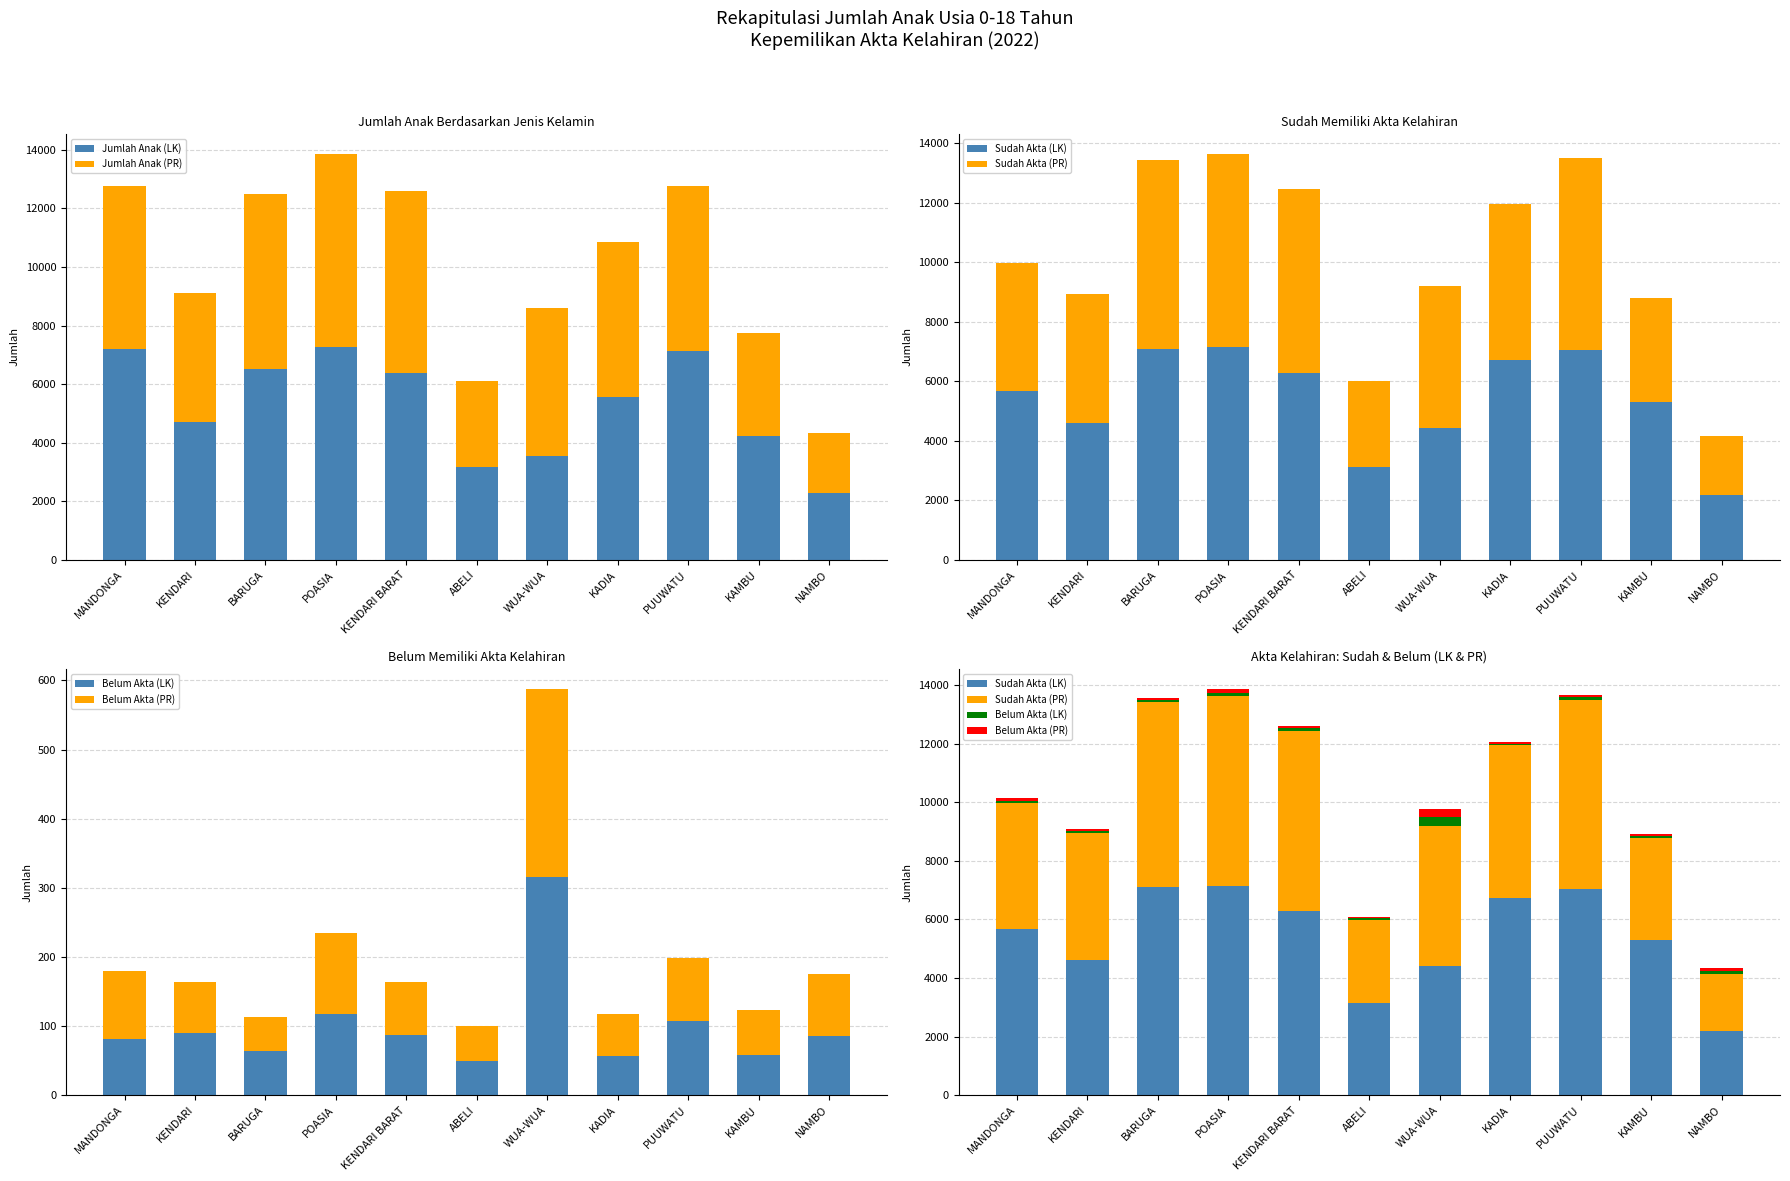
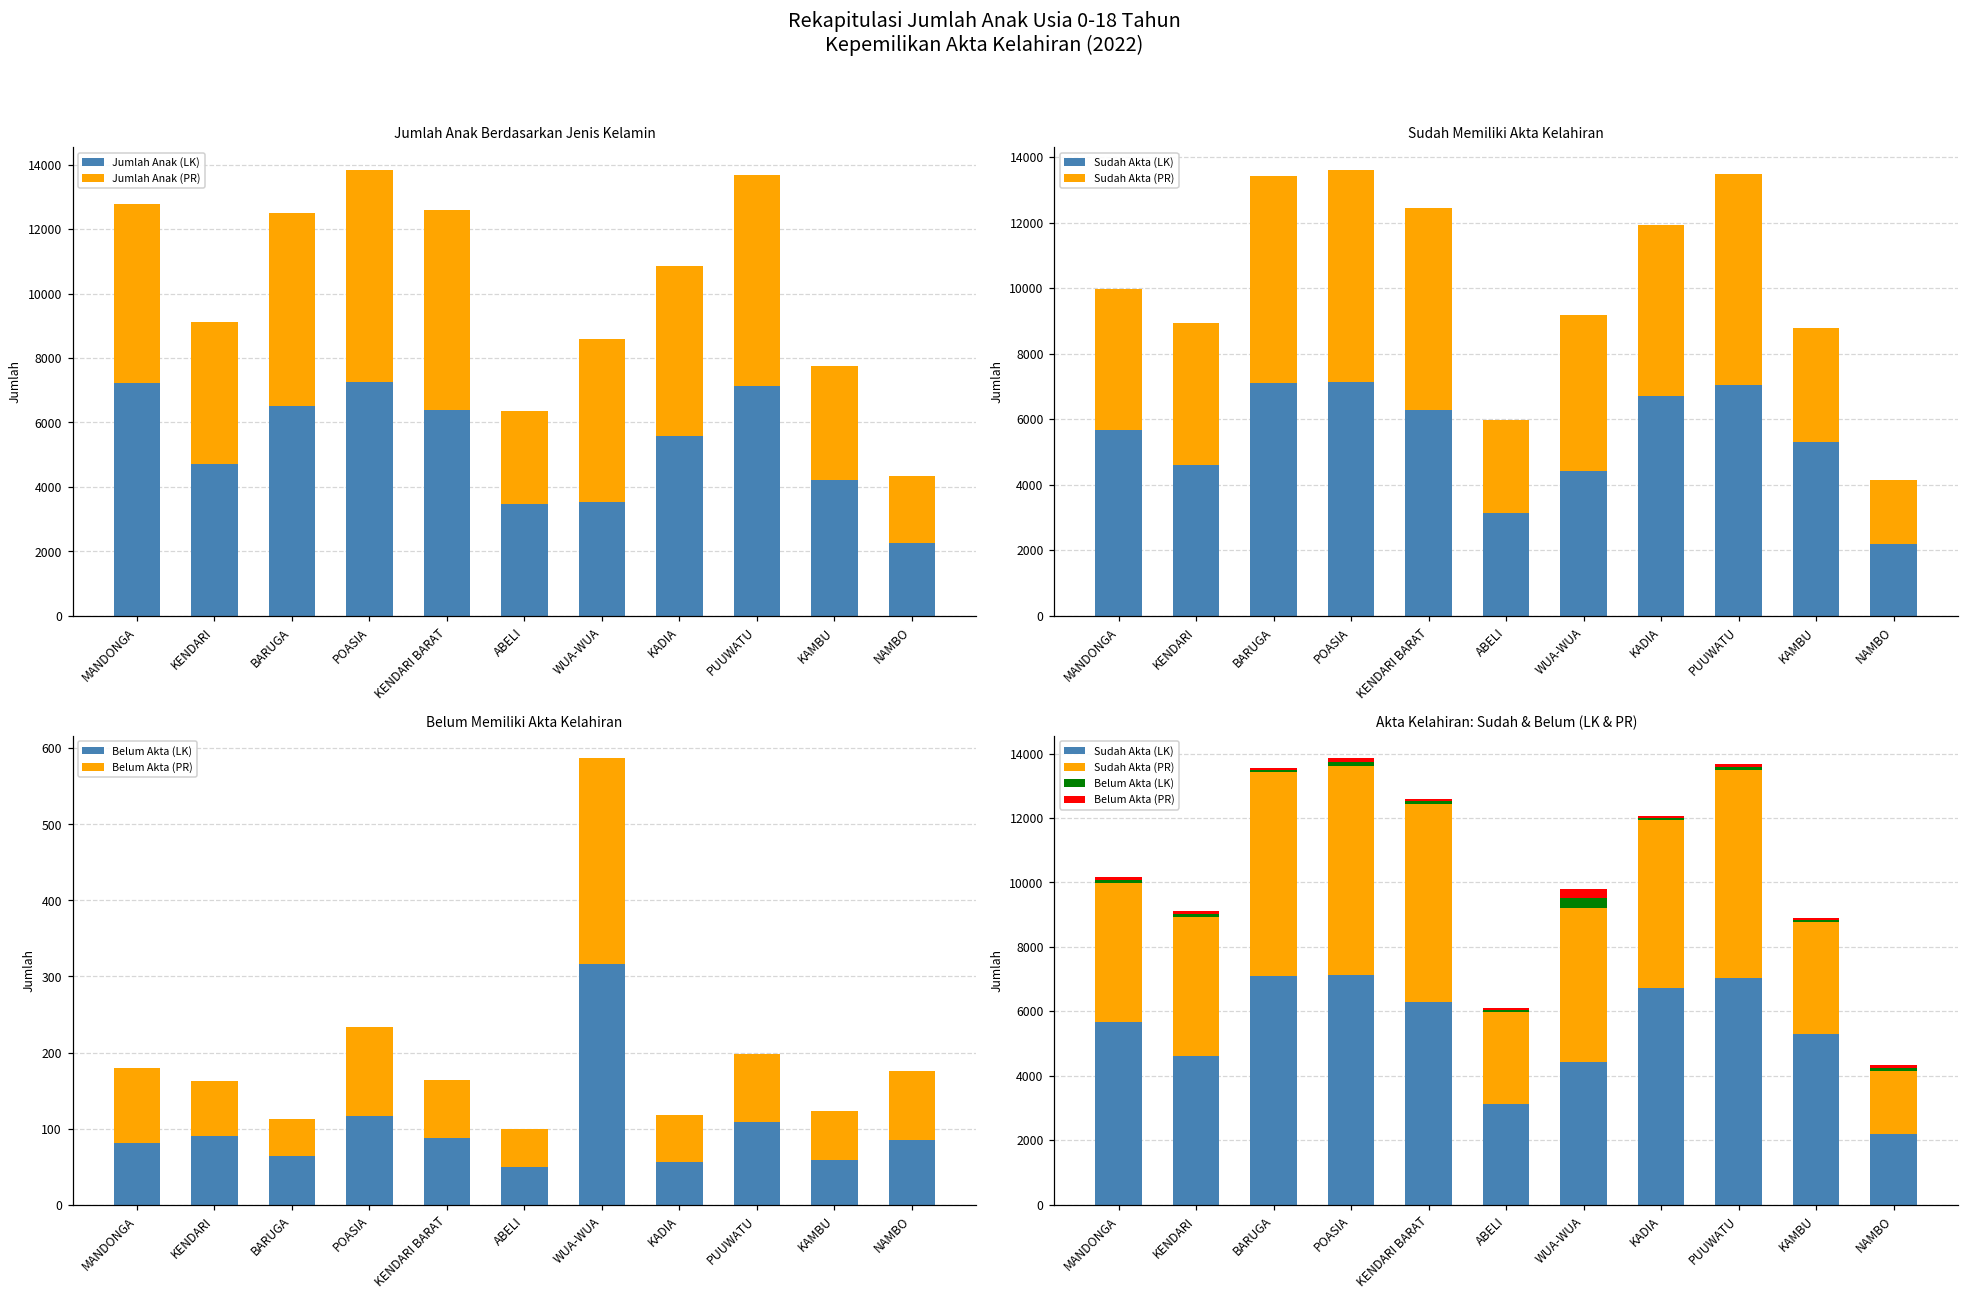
Jumlah Anak Berdasarkan Jenis Kelamin, Jumlah Anak (LK), ABELI: 3200 -> 3500
Jumlah Anak Berdasarkan Jenis Kelamin, Jumlah Anak (PR), PUUWATU: 5600 -> 6500
